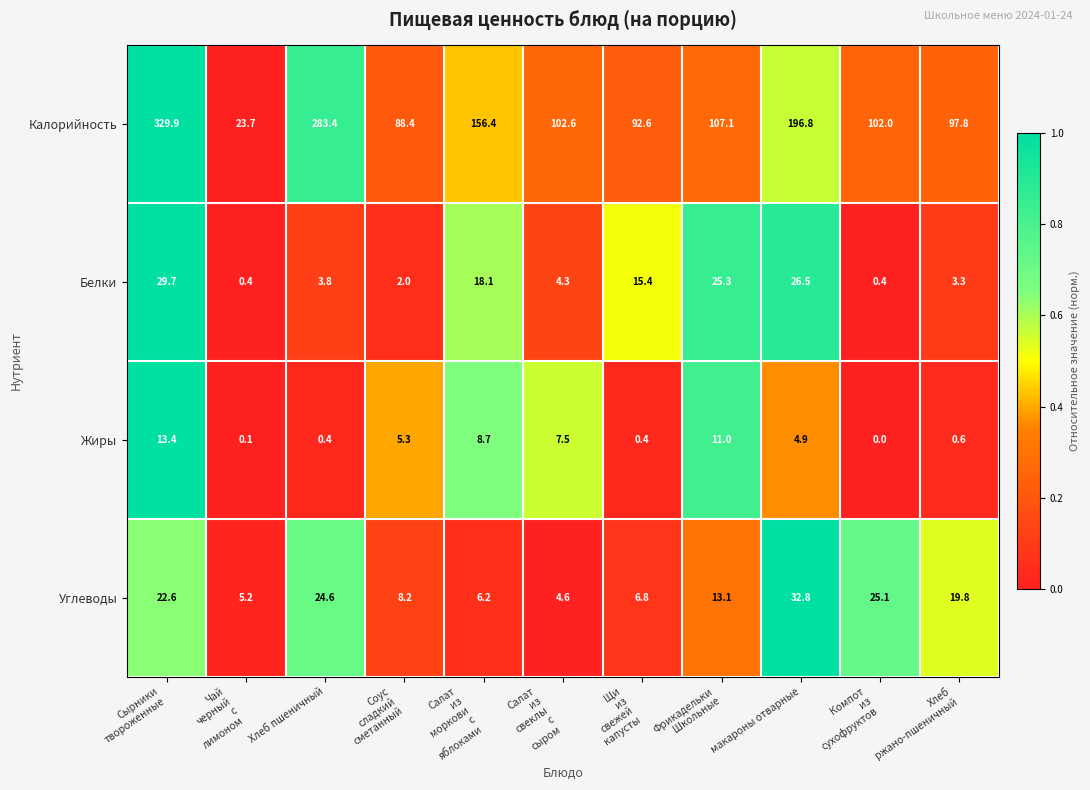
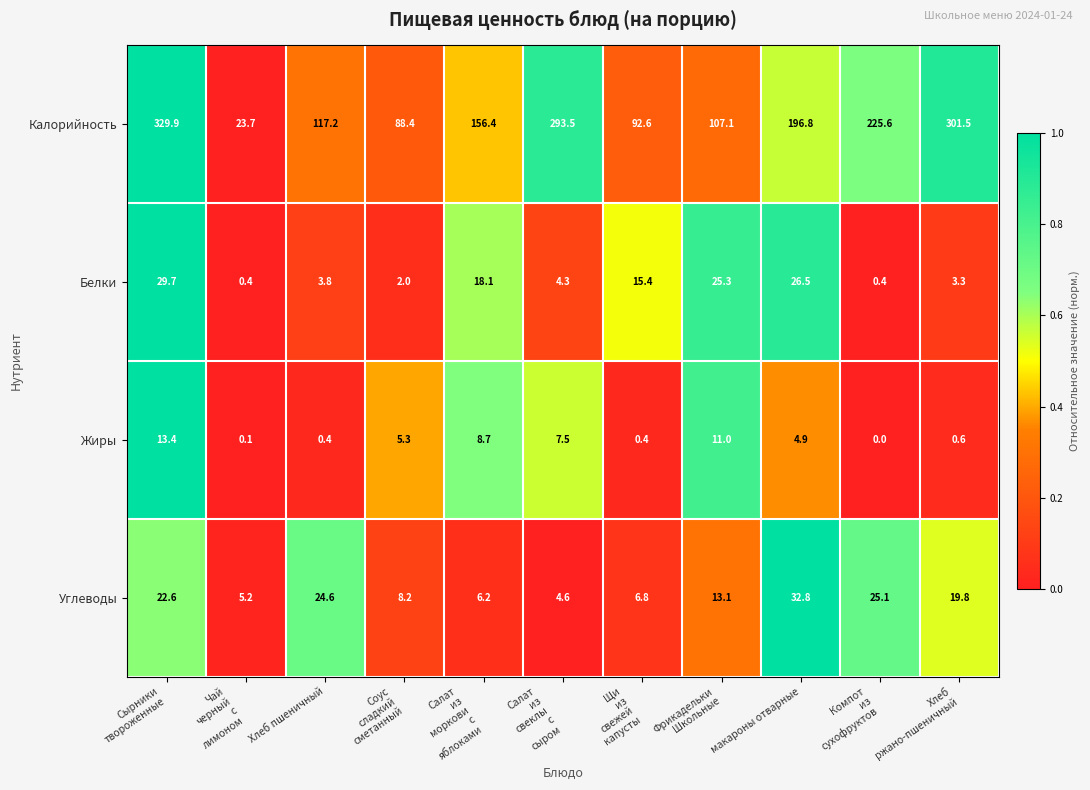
Калорийность, Хлеб пшеничный: 283.4 -> 117.2
Калорийность, Салат из свеклы с сыром: 102.6 -> 293.5
Калорийность, Компот из сухофруктов: 102.0 -> 225.6
Калорийность, Хлеб ржано-пшеничный: 97.8 -> 301.5
